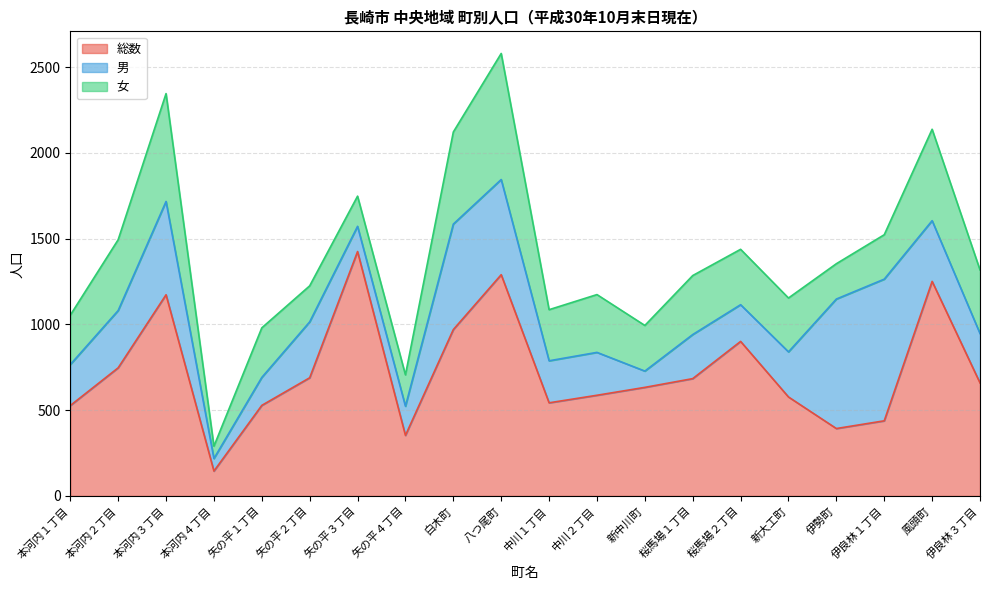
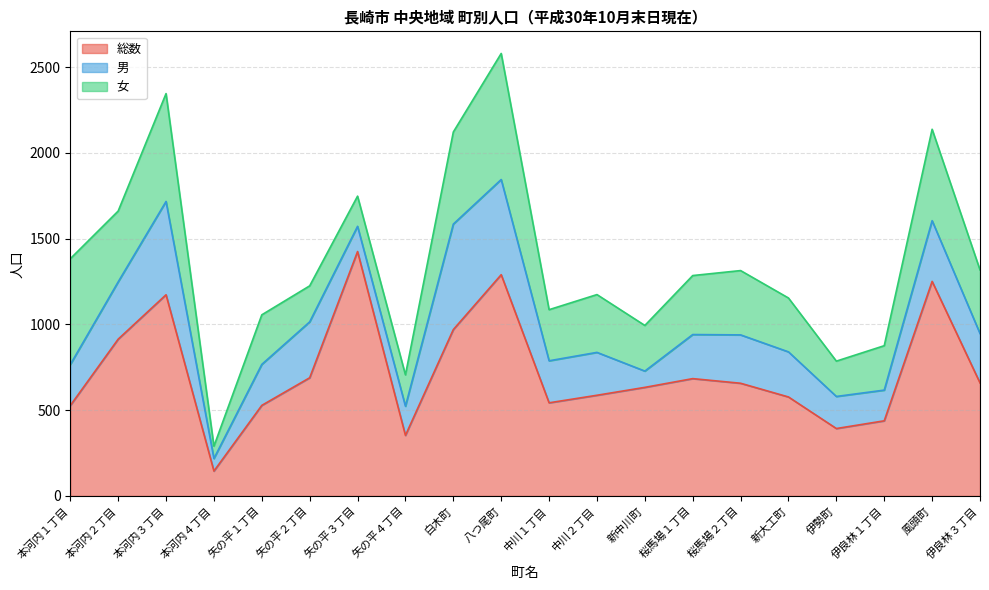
女, 本河内１丁目: 290 -> 620
総数, 本河内２丁目: 750 -> 910
男, 矢の平１丁目: 160 -> 240
総数, 桜馬場２丁目: 900 -> 660
男, 桜馬場２丁目: 210 -> 280
女, 桜馬場２丁目: 320 -> 380
男, 伊勢町: 760 -> 190
男, 伊良林１丁目: 830 -> 180
